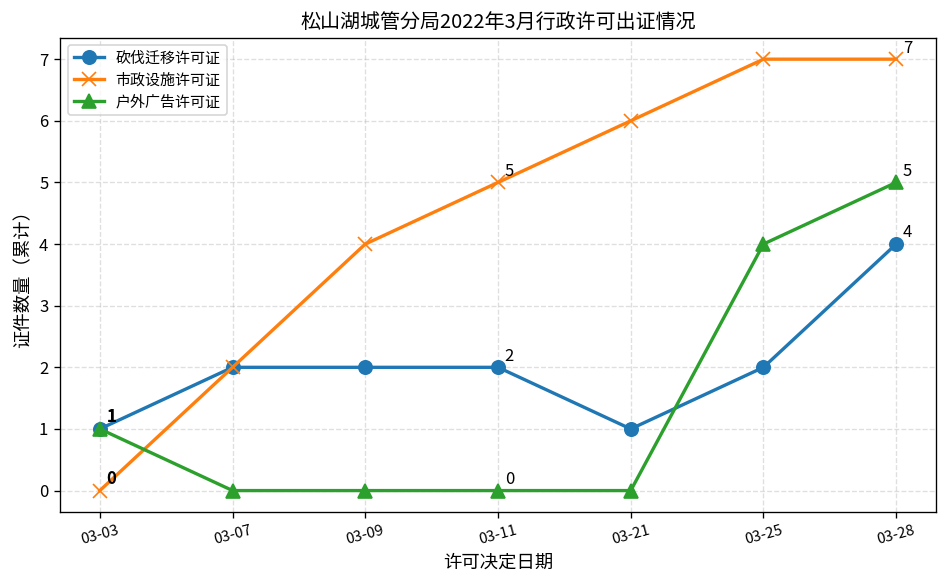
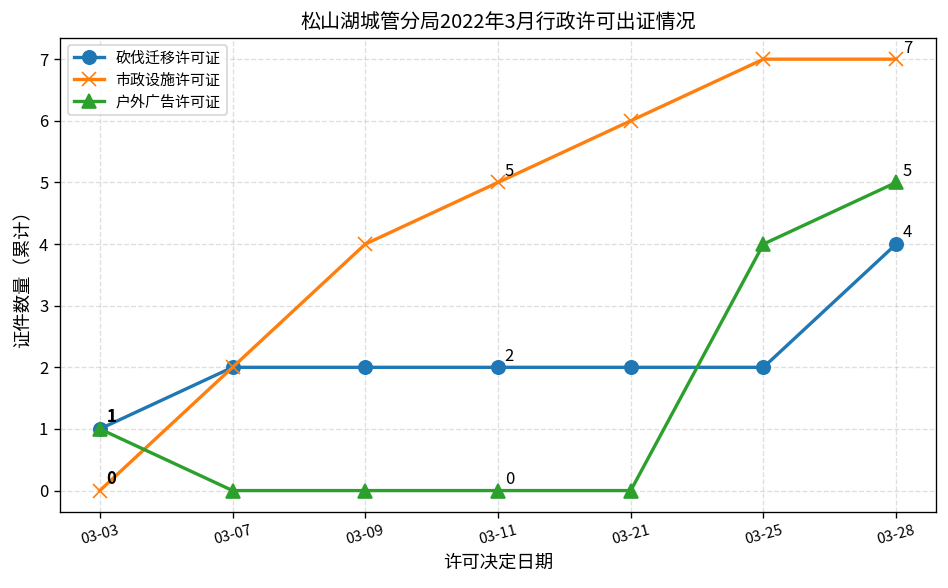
砍伐迁移许可证, 03-21: 1 -> 2
